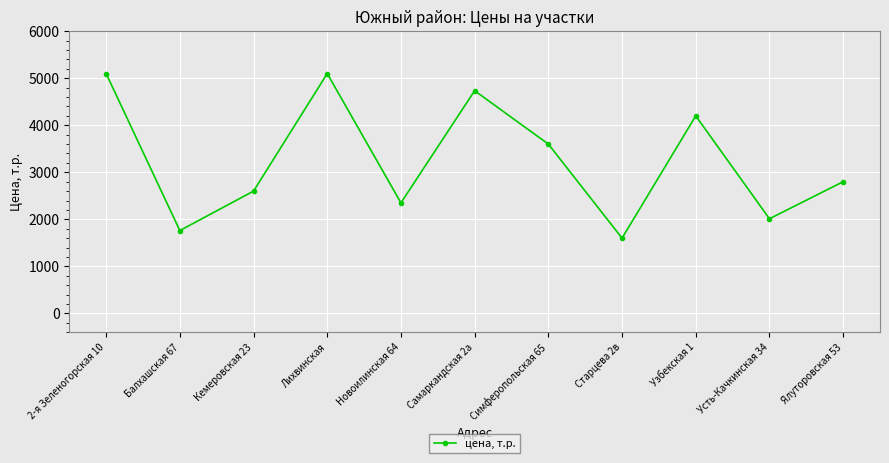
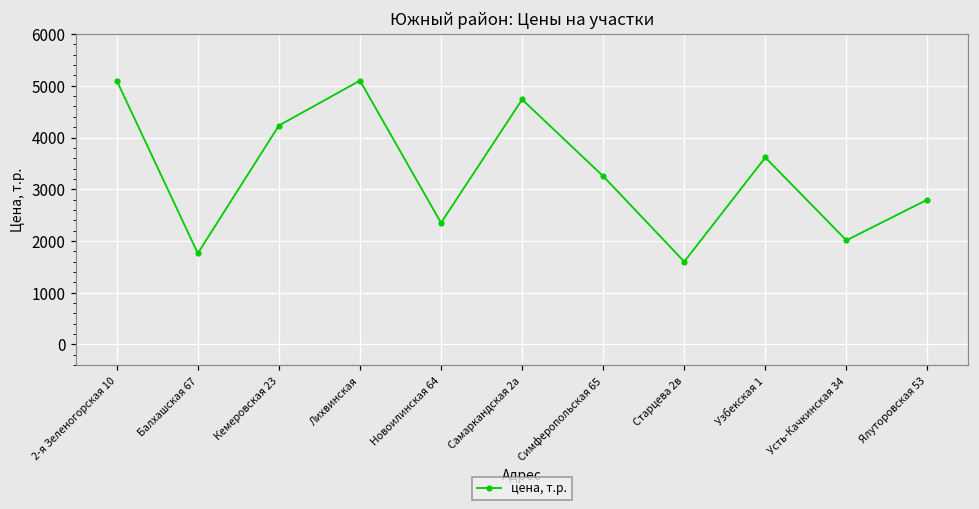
Кемеровская 23: 2600 -> 4200
Симферопольская 65: 3600 -> 3300
Узбекская 1: 4200 -> 3600
